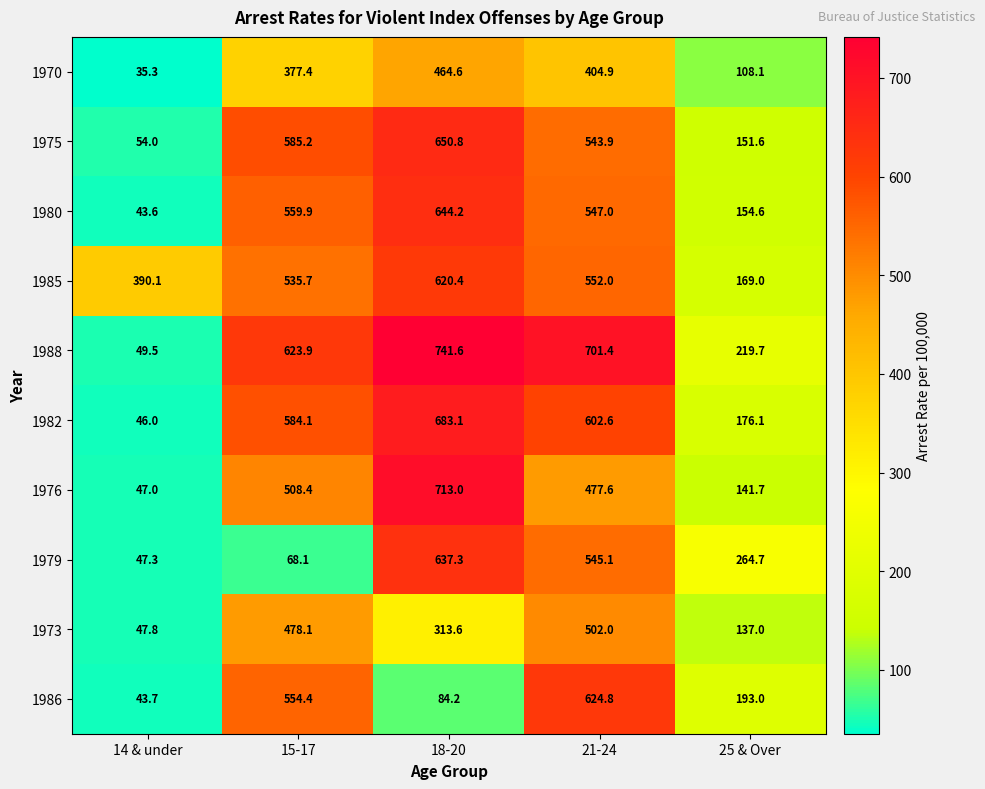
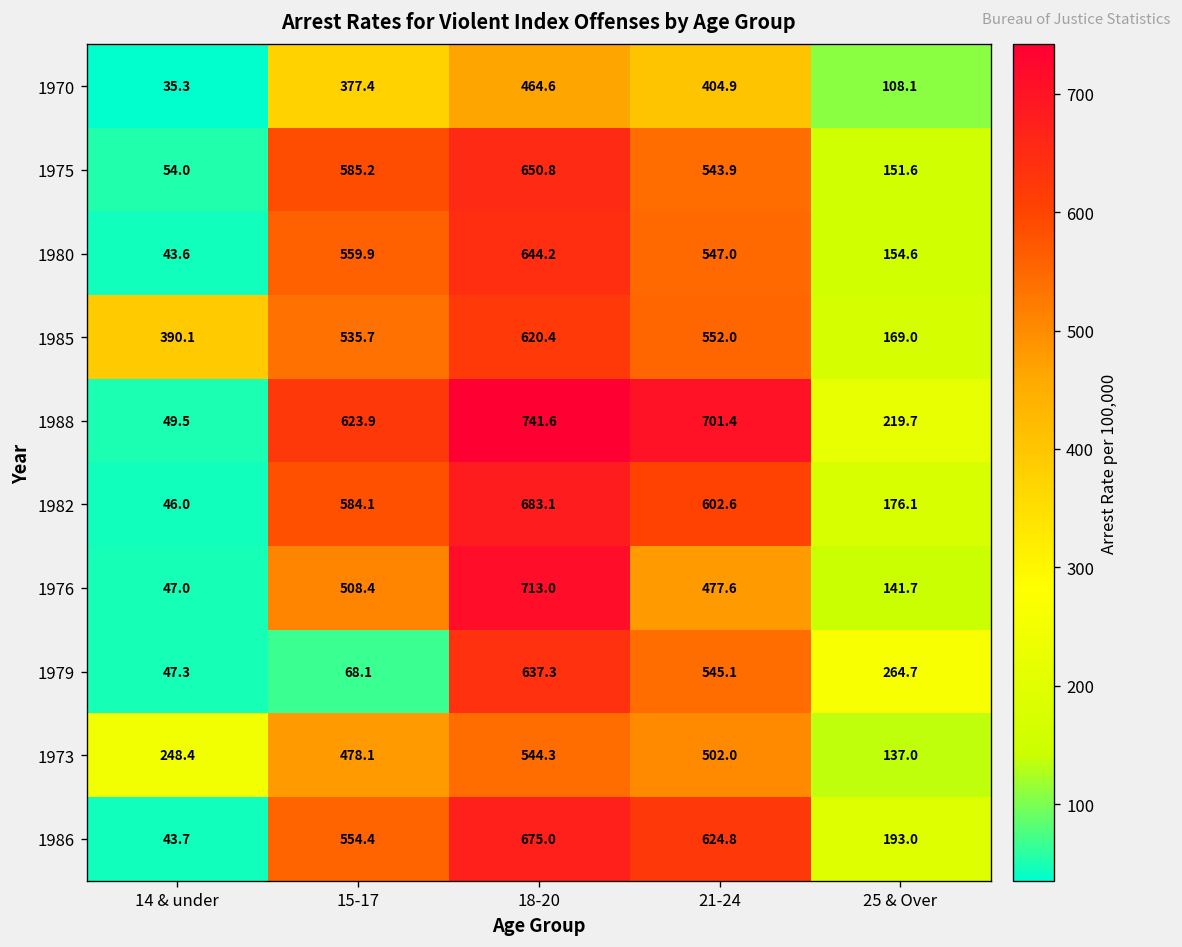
1973, 14 & under: 47.8 -> 248.4
1973, 18-20: 313.6 -> 544.3
1986, 18-20: 84.2 -> 675.0
